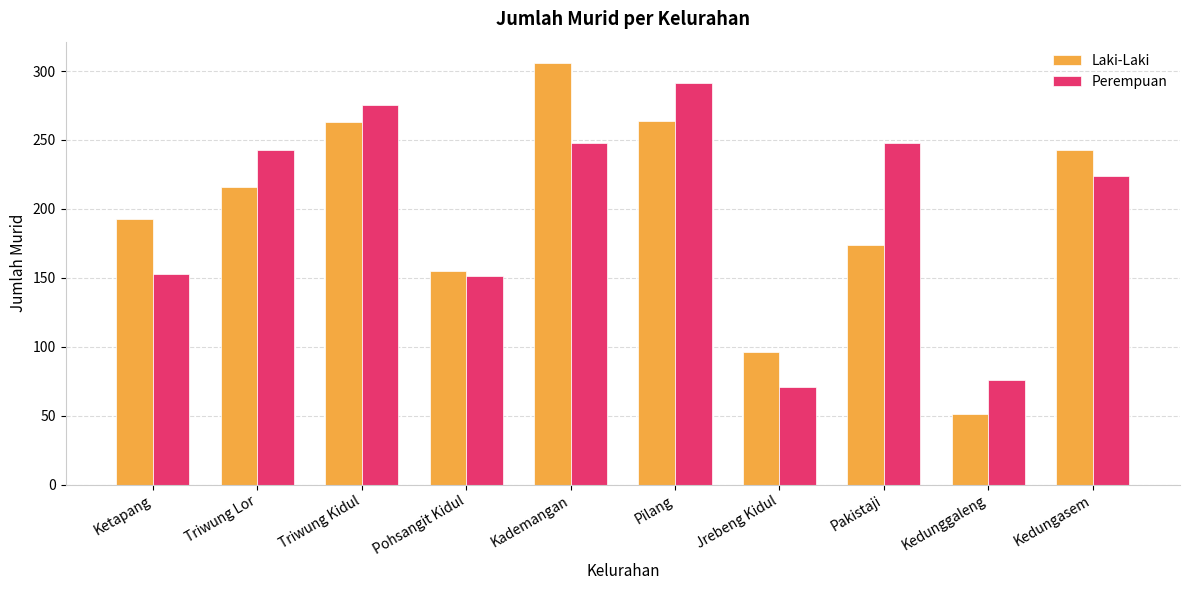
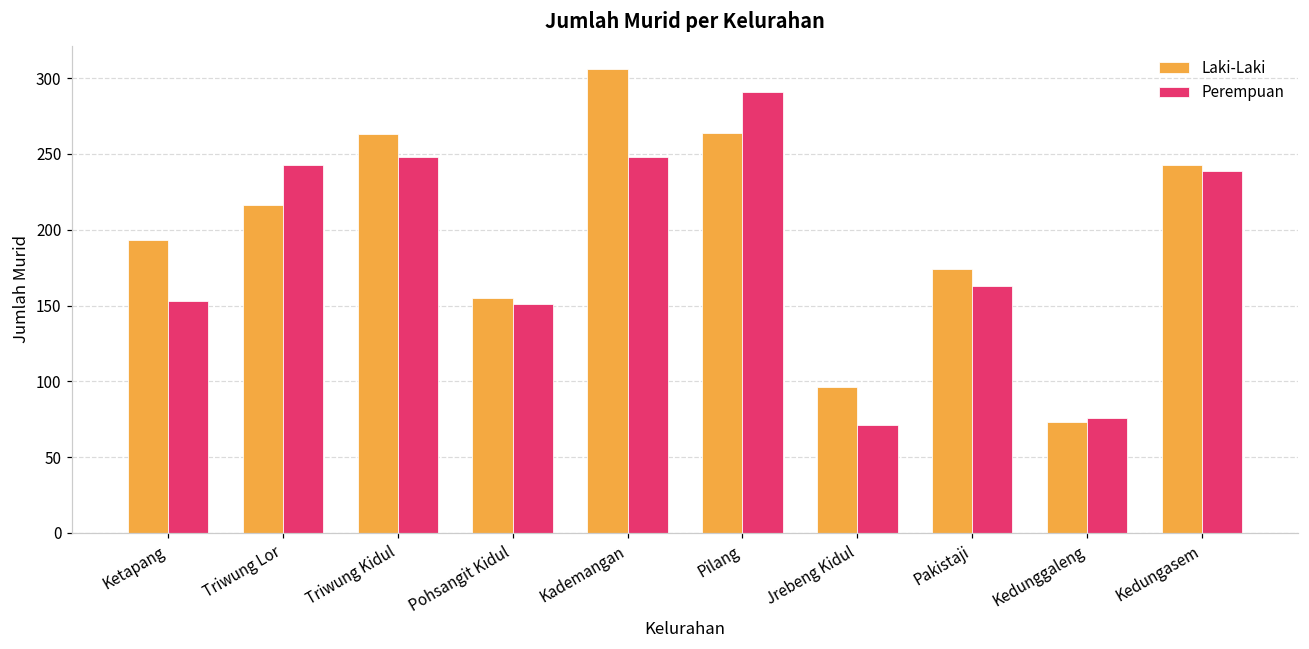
Perempuan, Triwung Kidul: 275 -> 248
Perempuan, Pakistaji: 248 -> 163
Laki-Laki, Kedunggaleng: 51 -> 73
Perempuan, Kedungasem: 224 -> 239
